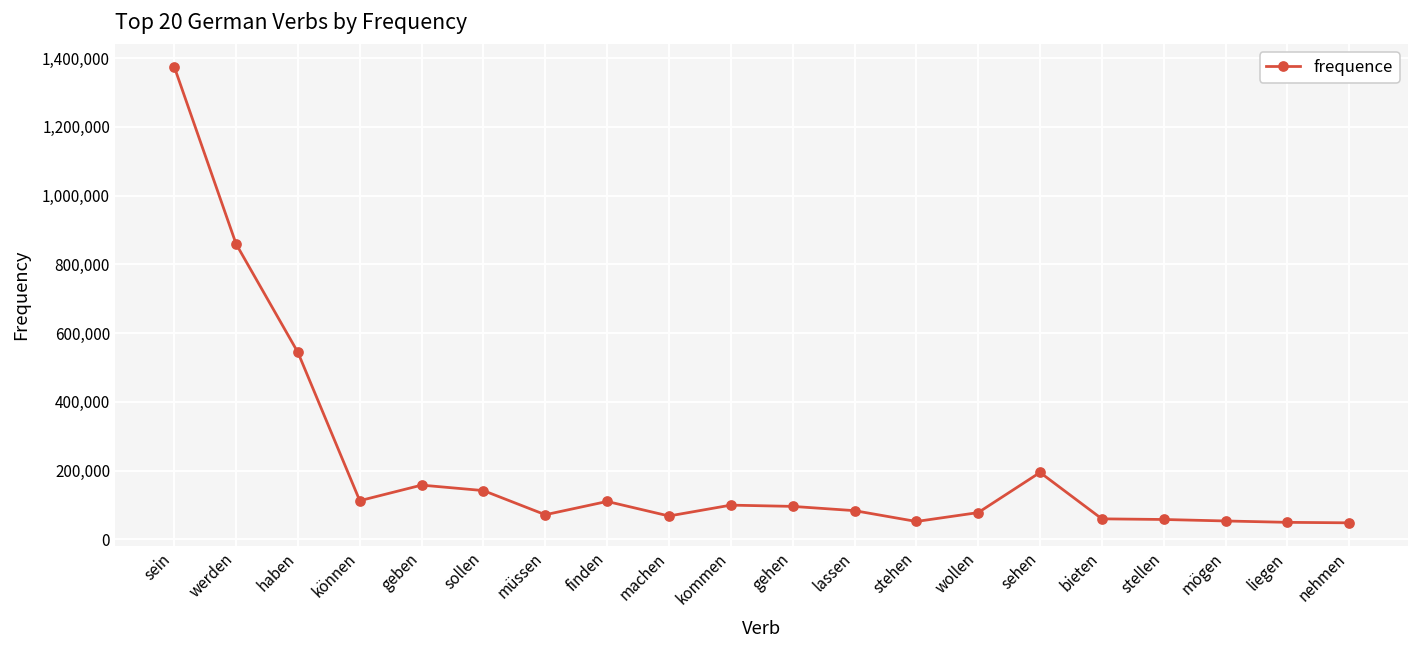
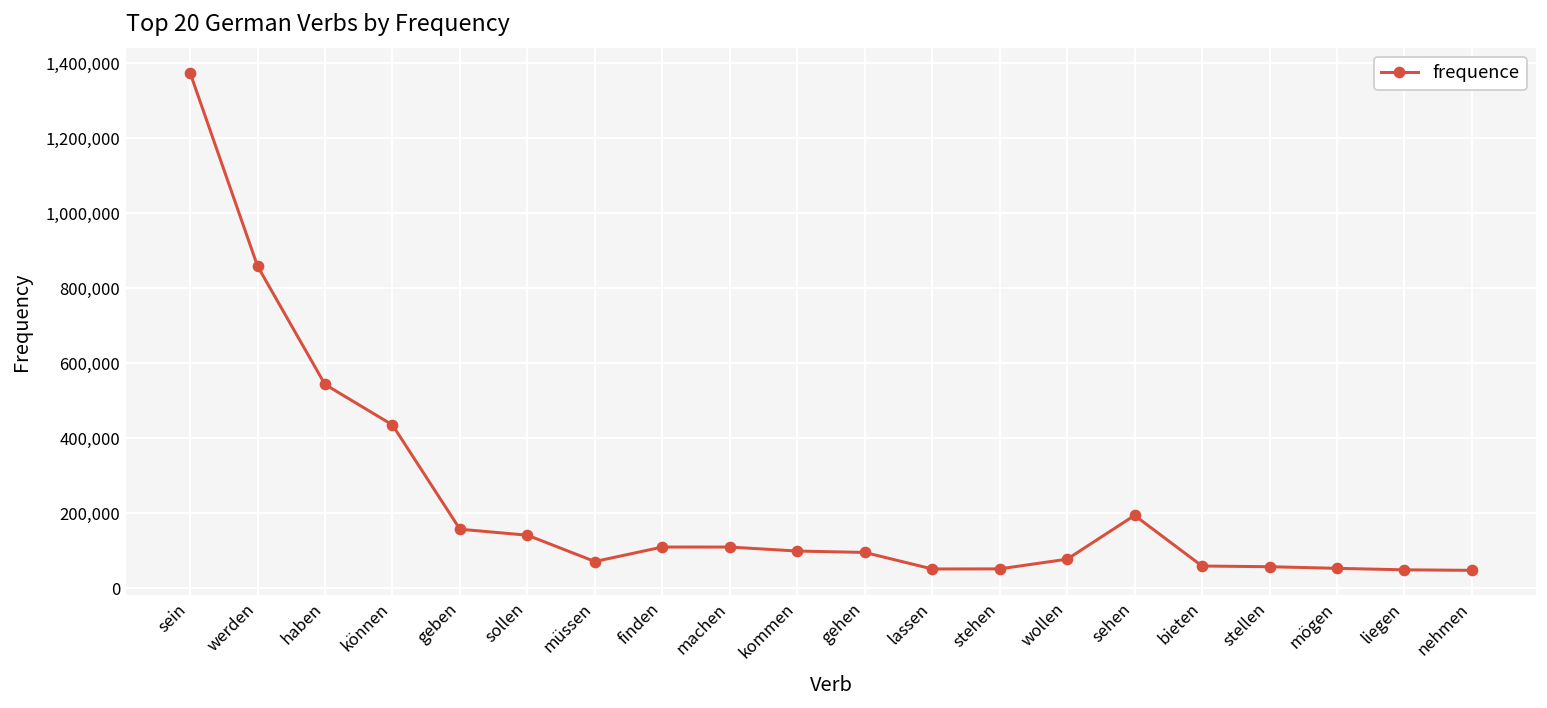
können: 110,000 -> 440,000
machen: 70,000 -> 110,000
lassen: 80,000 -> 50,000
